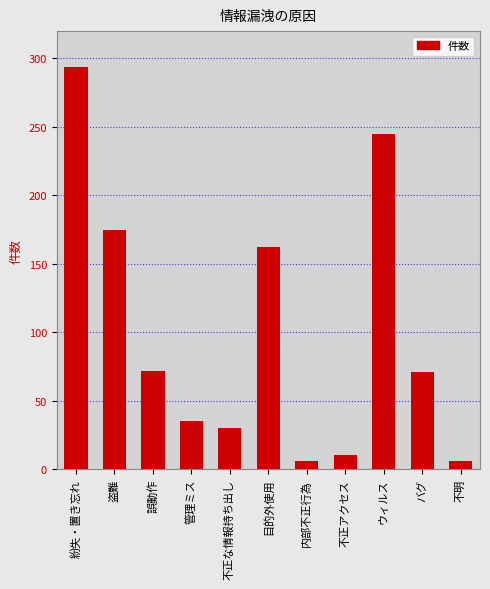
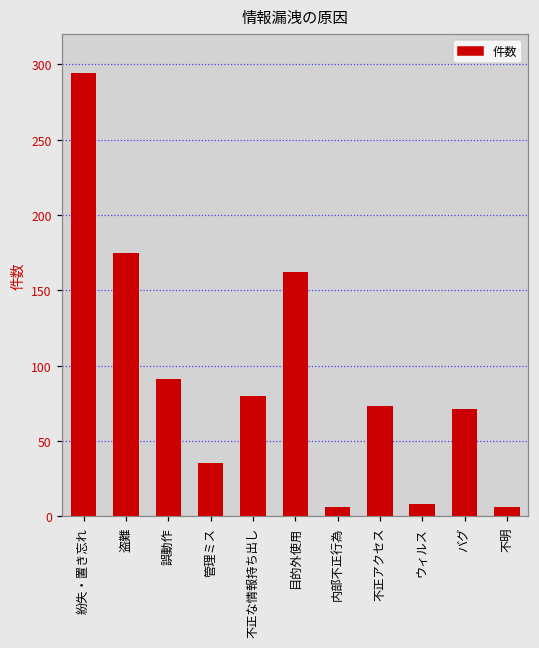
誤動作: 72 -> 91
不正な情報持ち出し: 30 -> 80
不正アクセス: 10 -> 73
ウィルス: 245 -> 8
